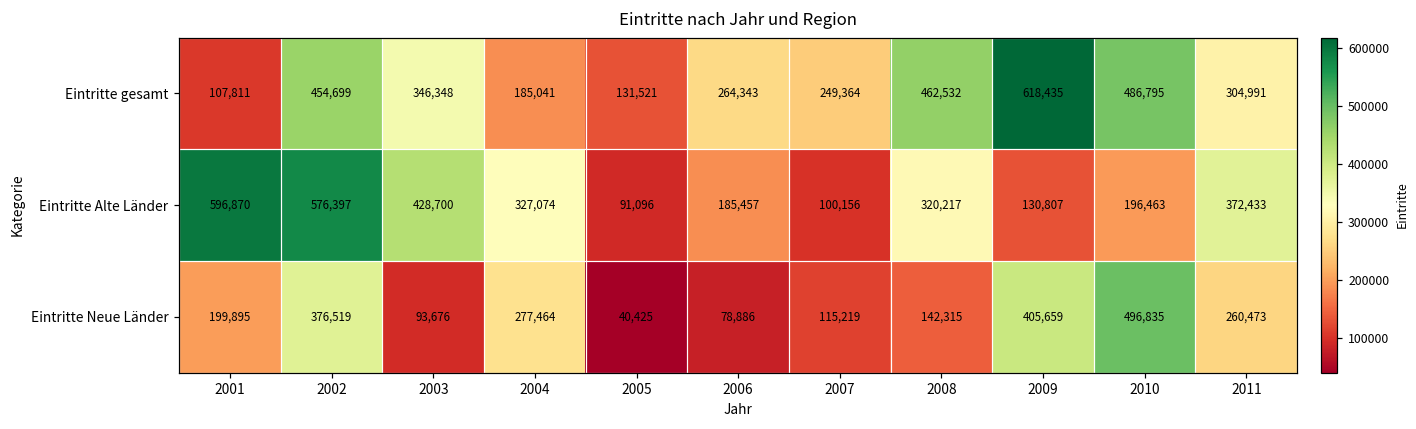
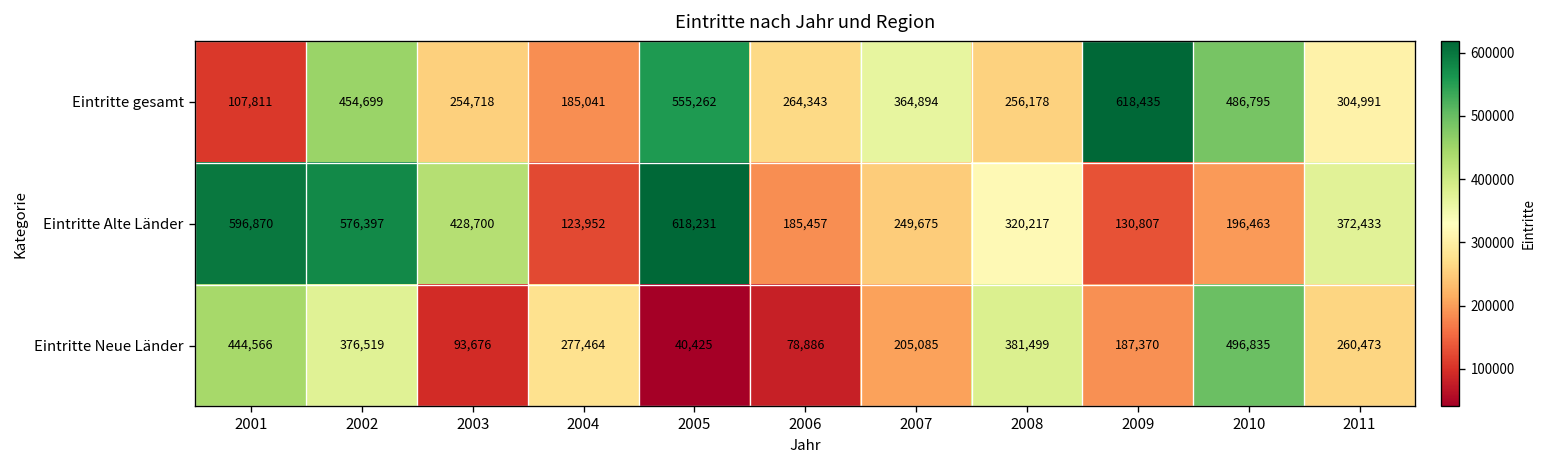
Eintritte gesamt, 2003: 346,348 -> 254,718
Eintritte gesamt, 2005: 131,521 -> 555,262
Eintritte gesamt, 2007: 249,364 -> 364,894
Eintritte gesamt, 2008: 462,532 -> 256,178
Eintritte Alte Länder, 2004: 327,074 -> 123,952
Eintritte Alte Länder, 2005: 91,096 -> 618,231
Eintritte Alte Länder, 2007: 100,156 -> 249,675
Eintritte Neue Länder, 2001: 199,895 -> 444,566
Eintritte Neue Länder, 2007: 115,219 -> 205,085
Eintritte Neue Länder, 2008: 142,315 -> 381,499
Eintritte Neue Länder, 2009: 405,659 -> 187,370
